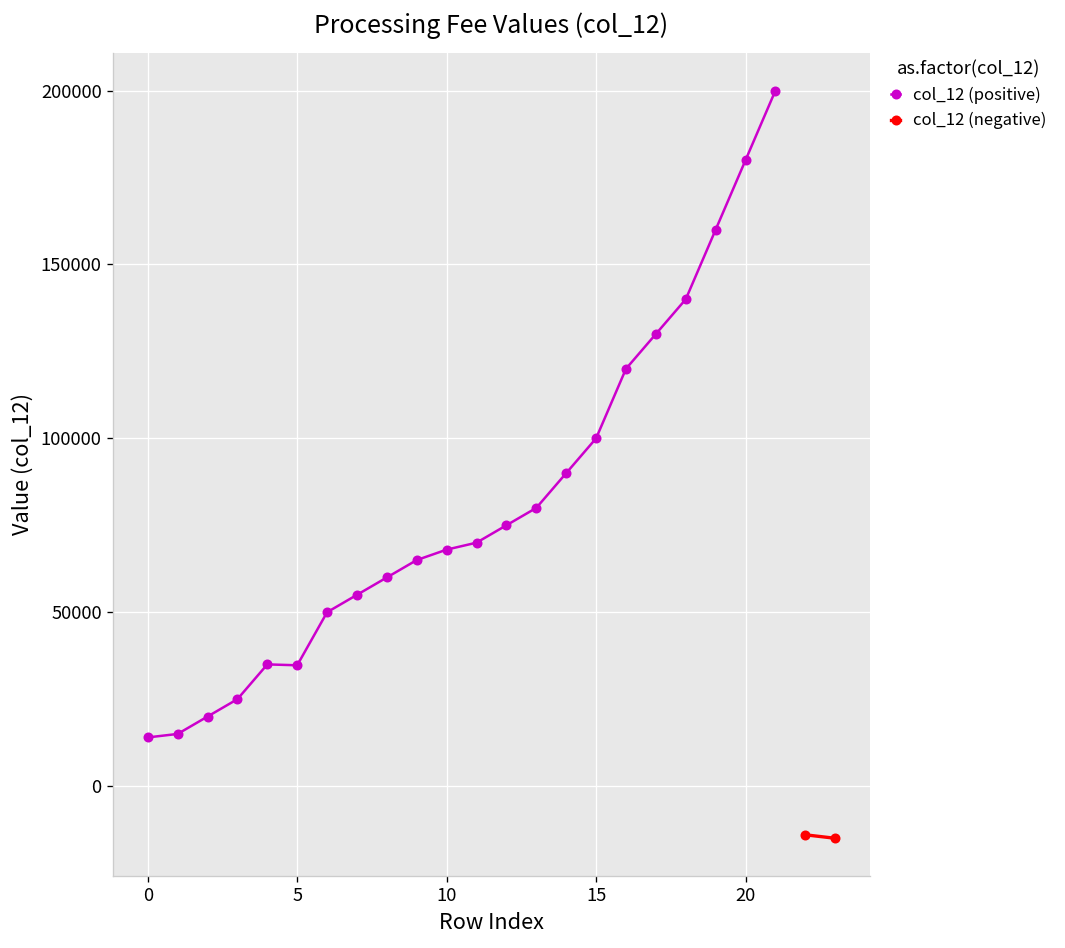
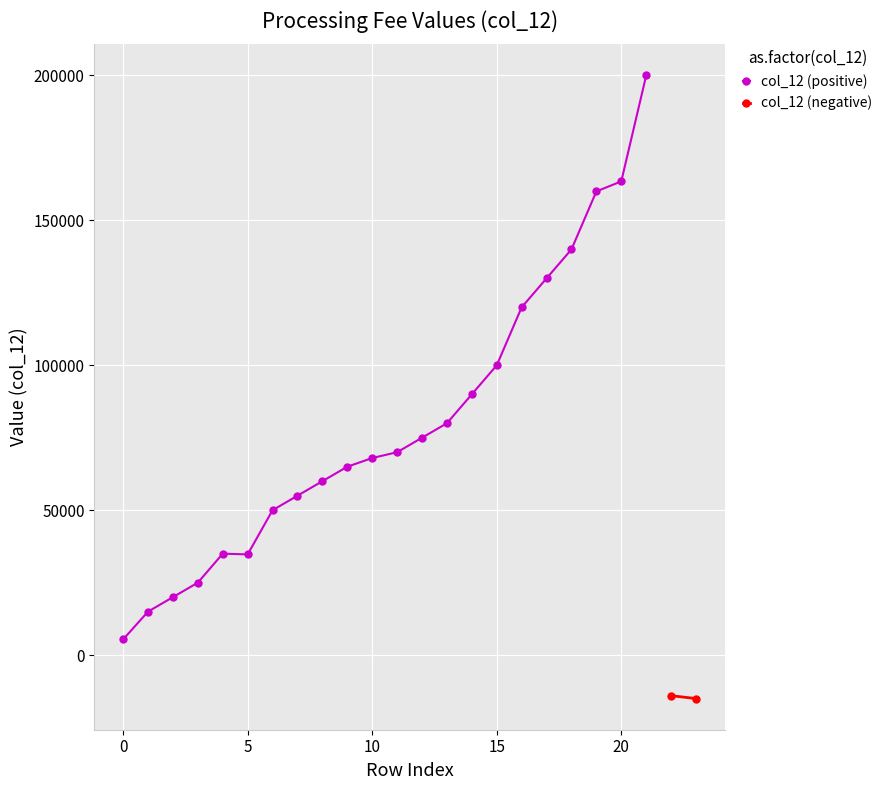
col_12 (positive), 0: 14000 -> 5000
col_12 (positive), 20: 180000 -> 163000
